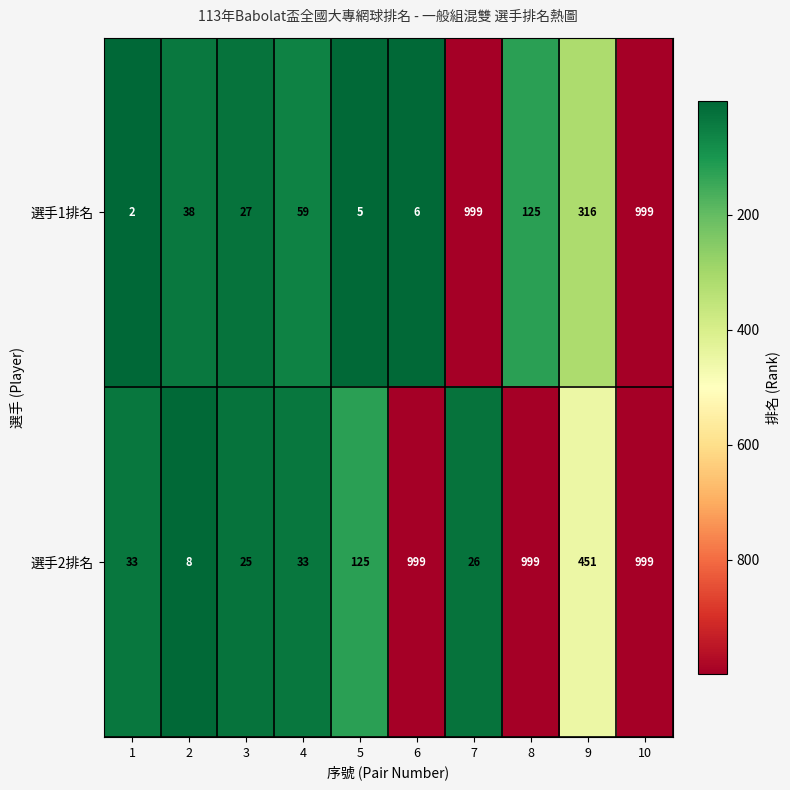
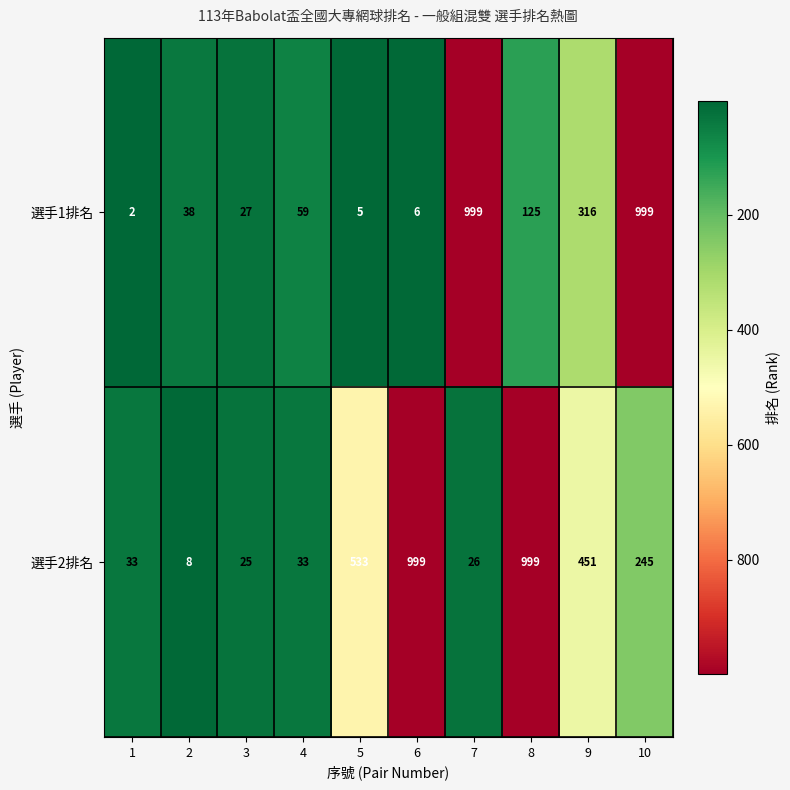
選手2排名, 5: 125 -> 533
選手2排名, 10: 999 -> 245
